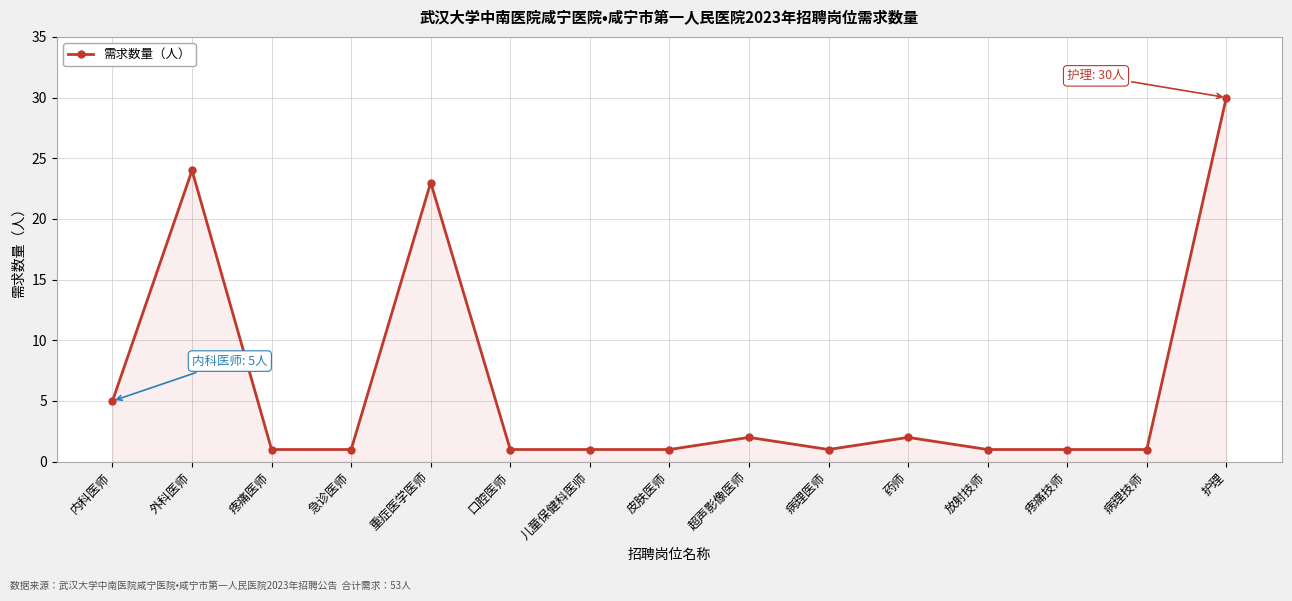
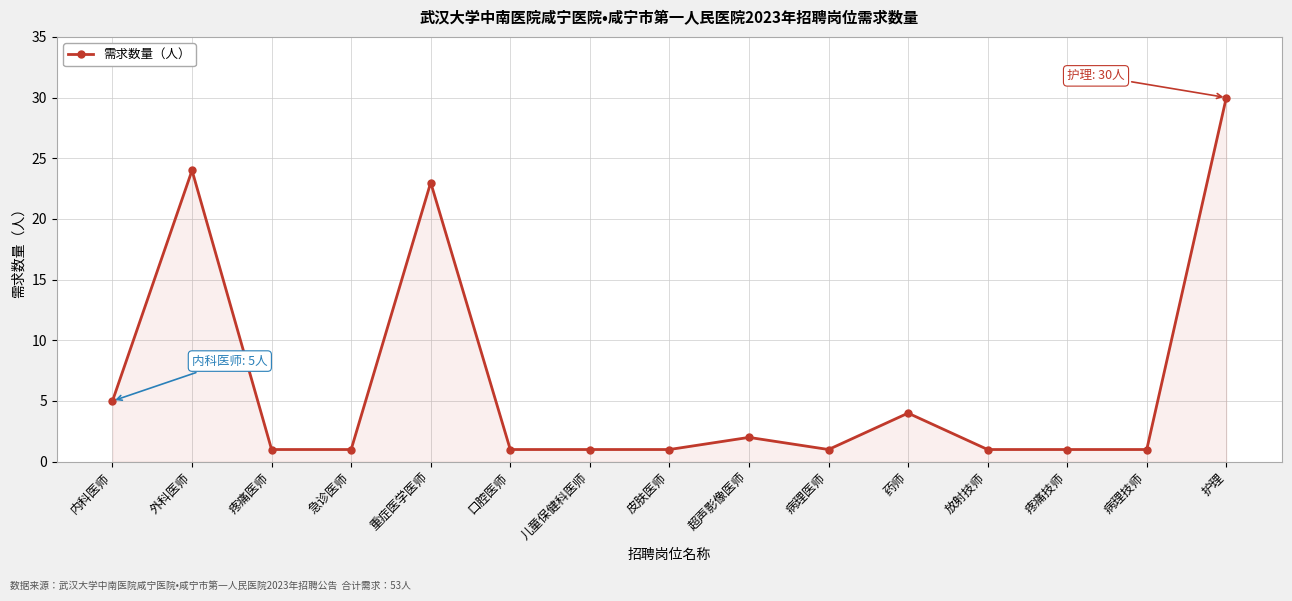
药师: 2 -> 4
